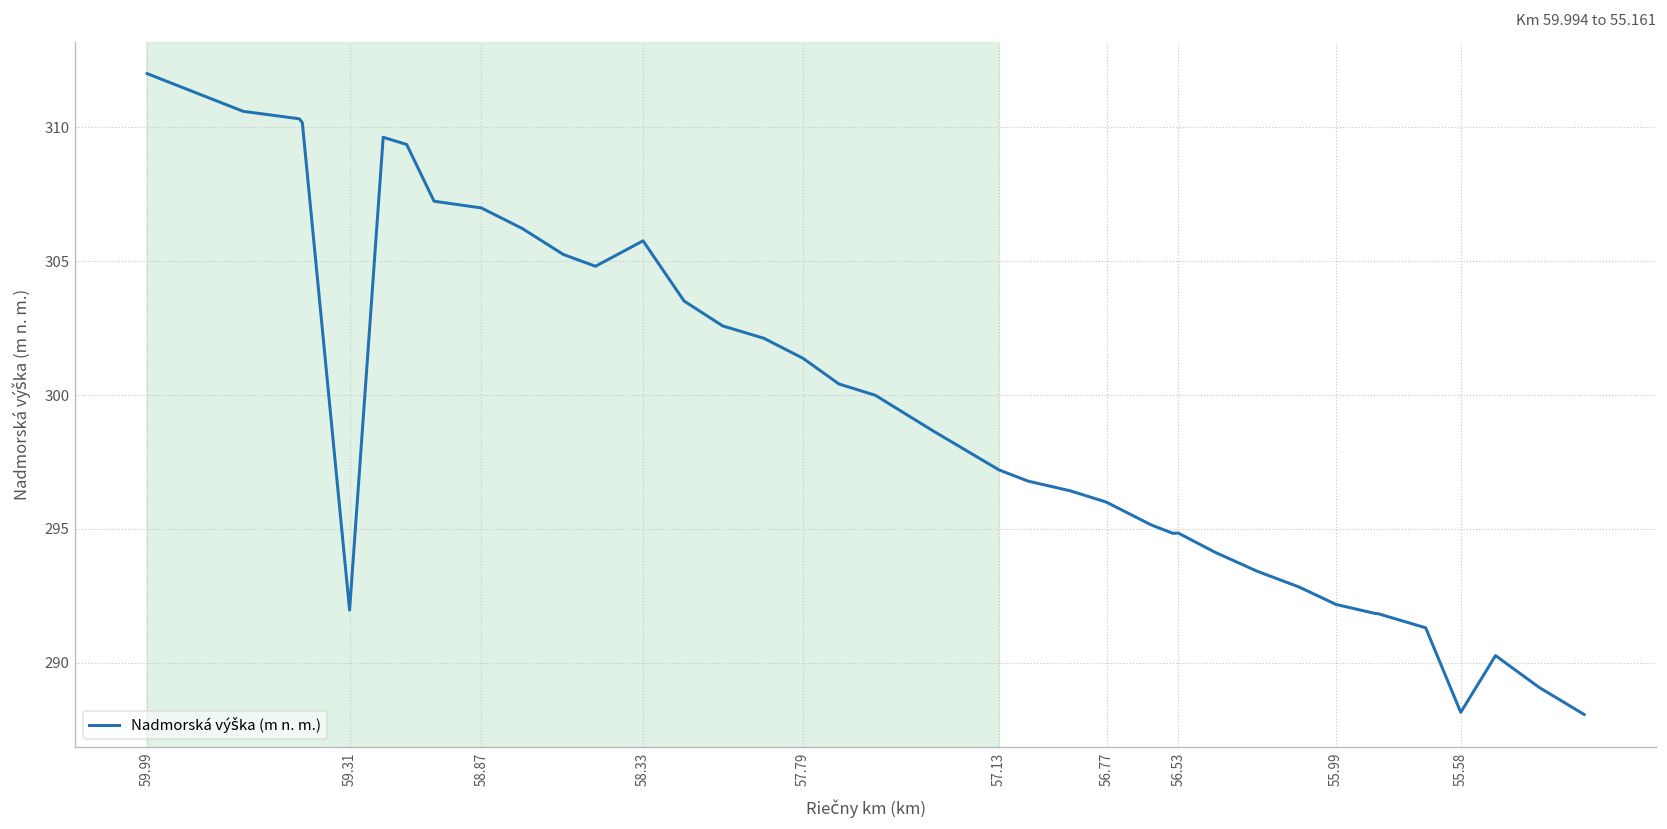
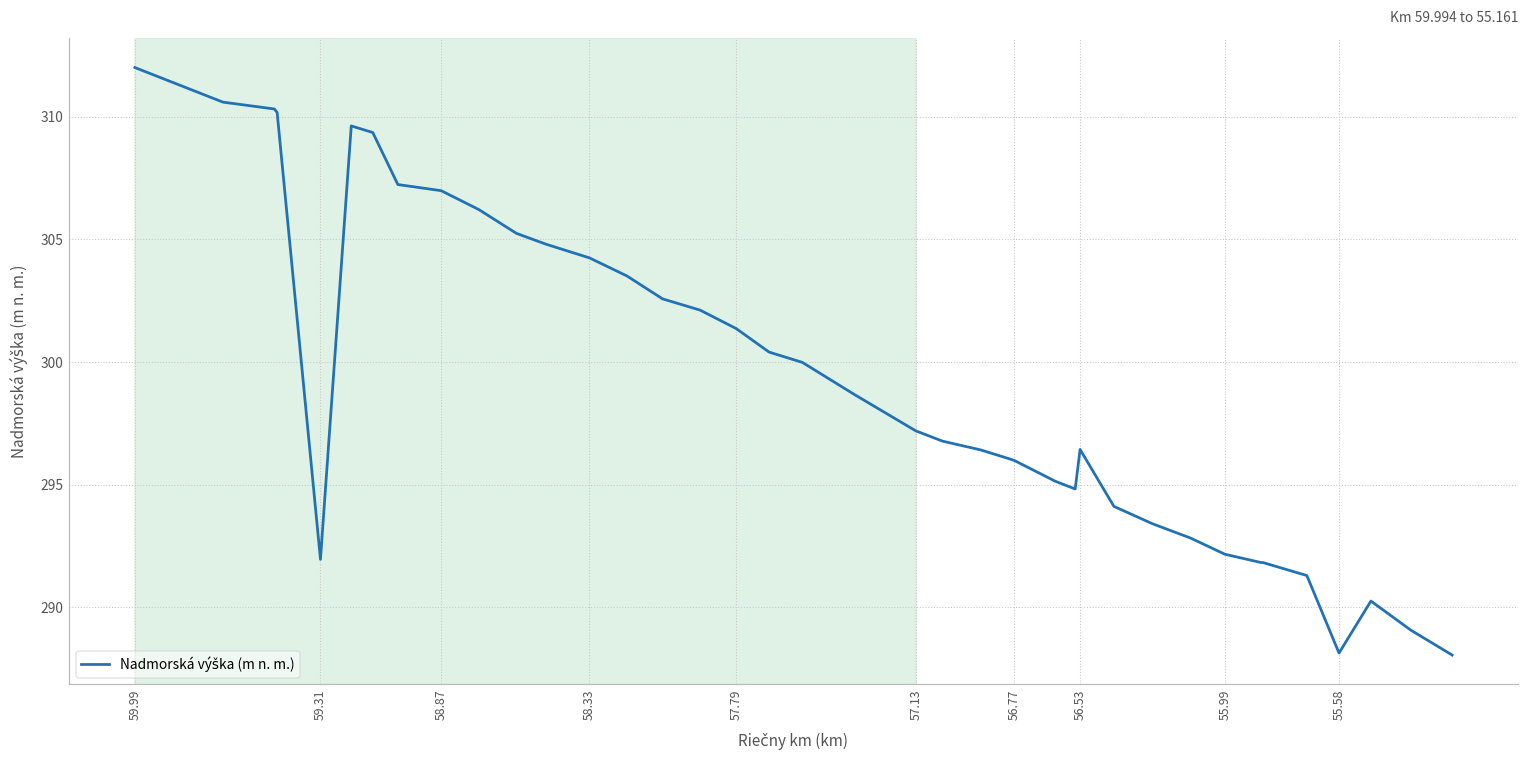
58.33: 305.8 -> 304.3
56.53: 294.8 -> 296.4
